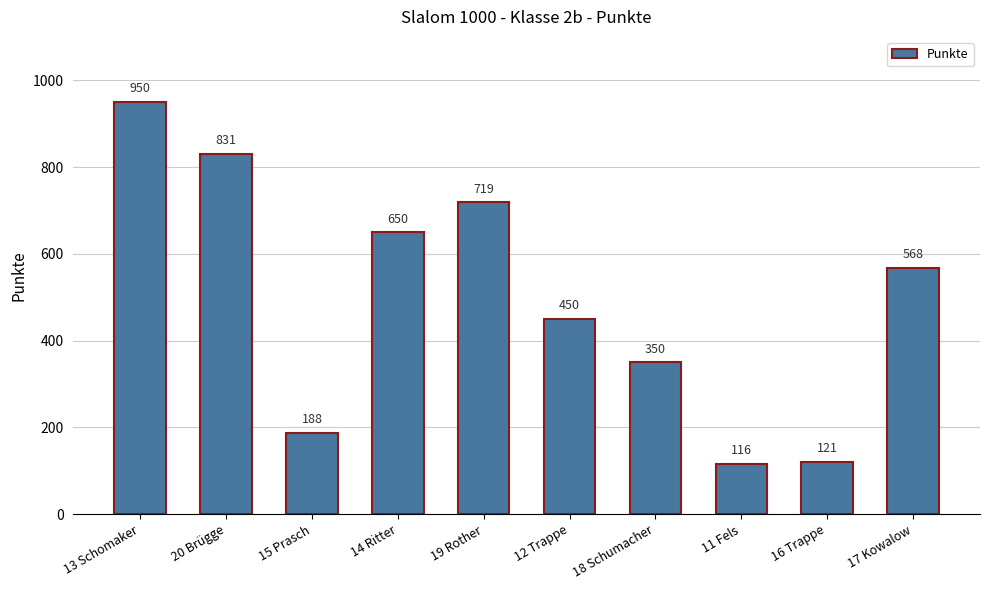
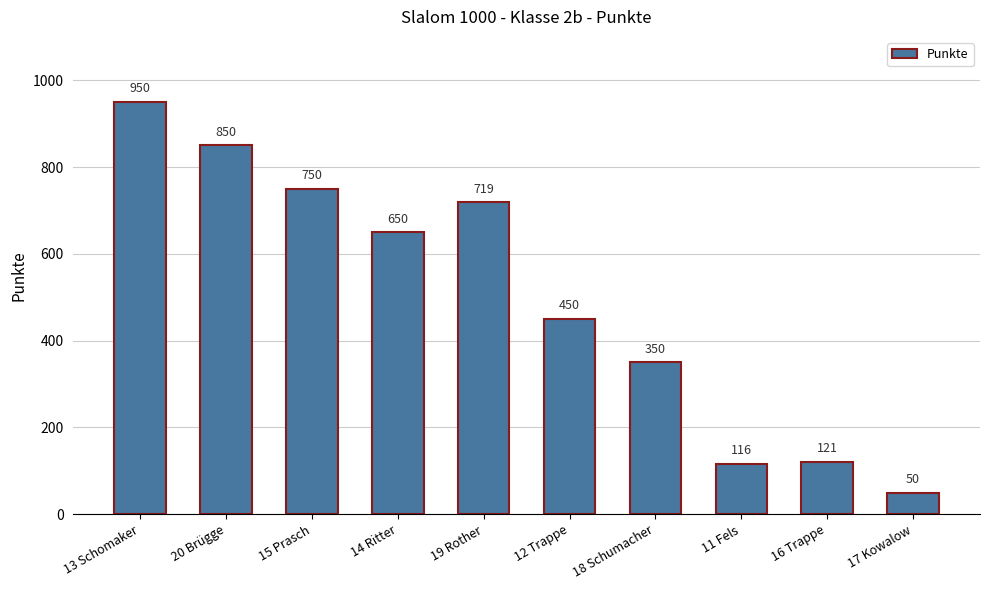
20 Brügge: 831 -> 850
15 Prasch: 188 -> 750
17 Kowalow: 568 -> 50
